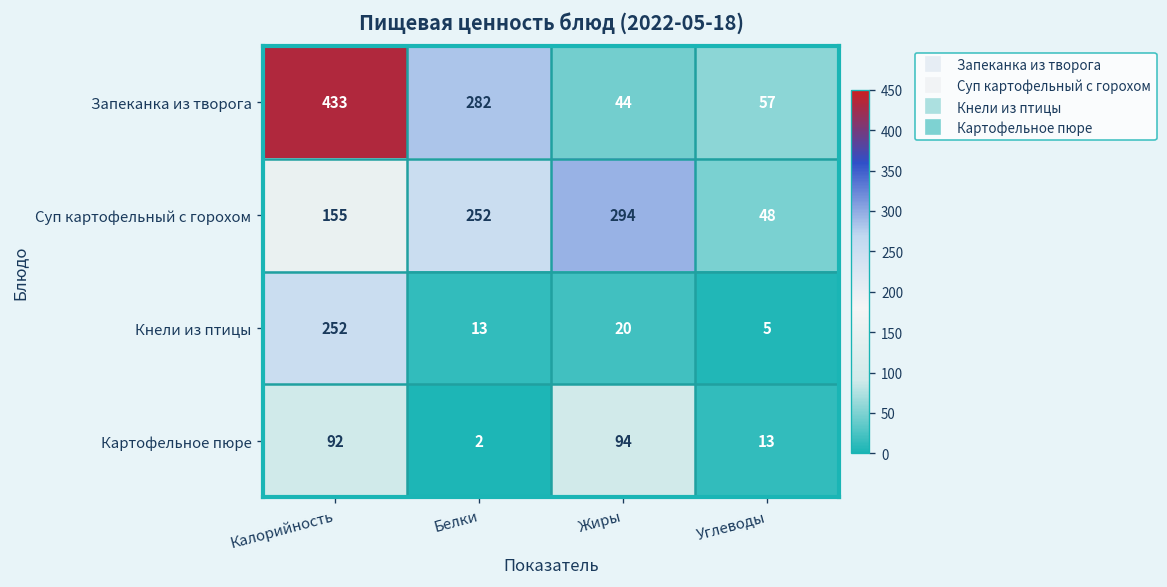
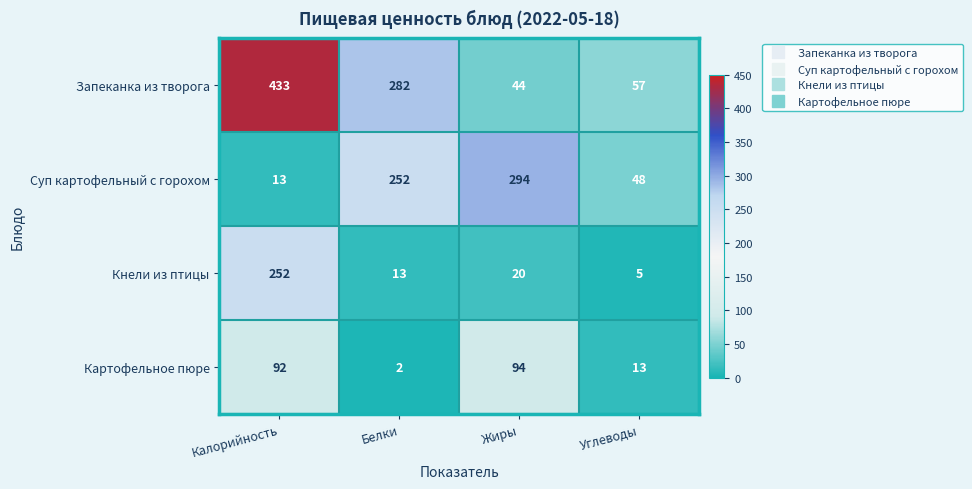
Суп картофельный с горохом, Калорийность: 155 -> 13
